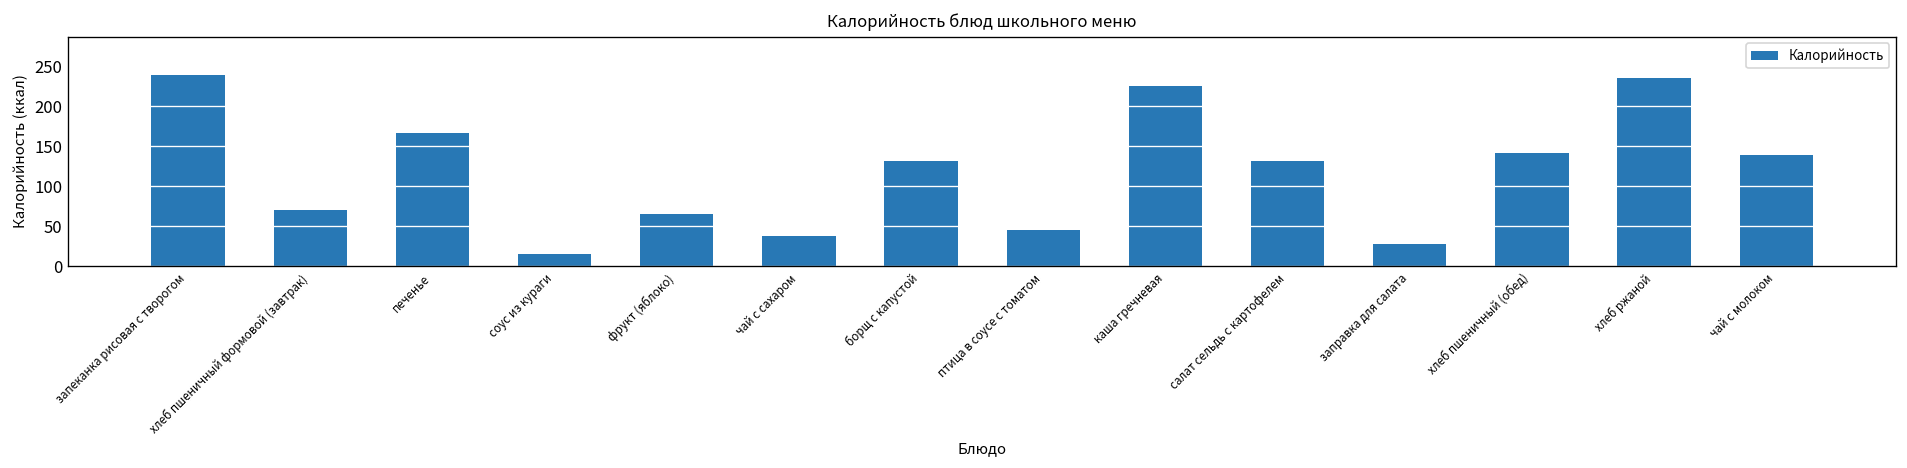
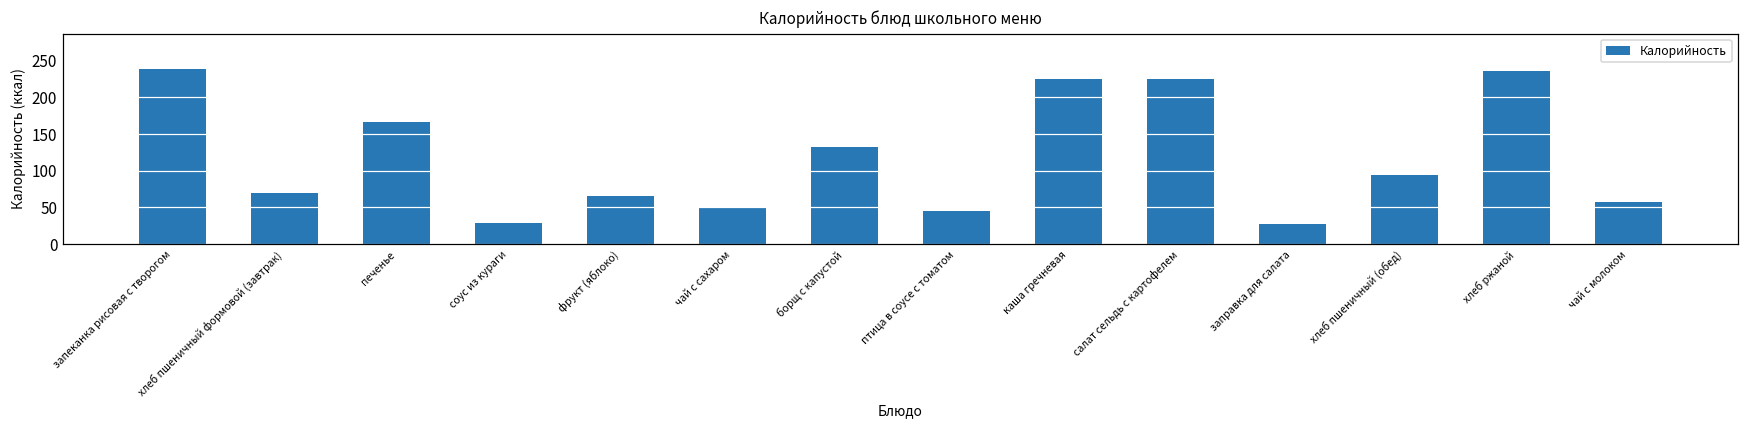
соус из кураги: 20 -> 30
чай с сахаром: 40 -> 50
салат сельдь с картофелем: 130 -> 230
хлеб пшеничный (обед): 140 -> 90
чай с молоком: 140 -> 60
